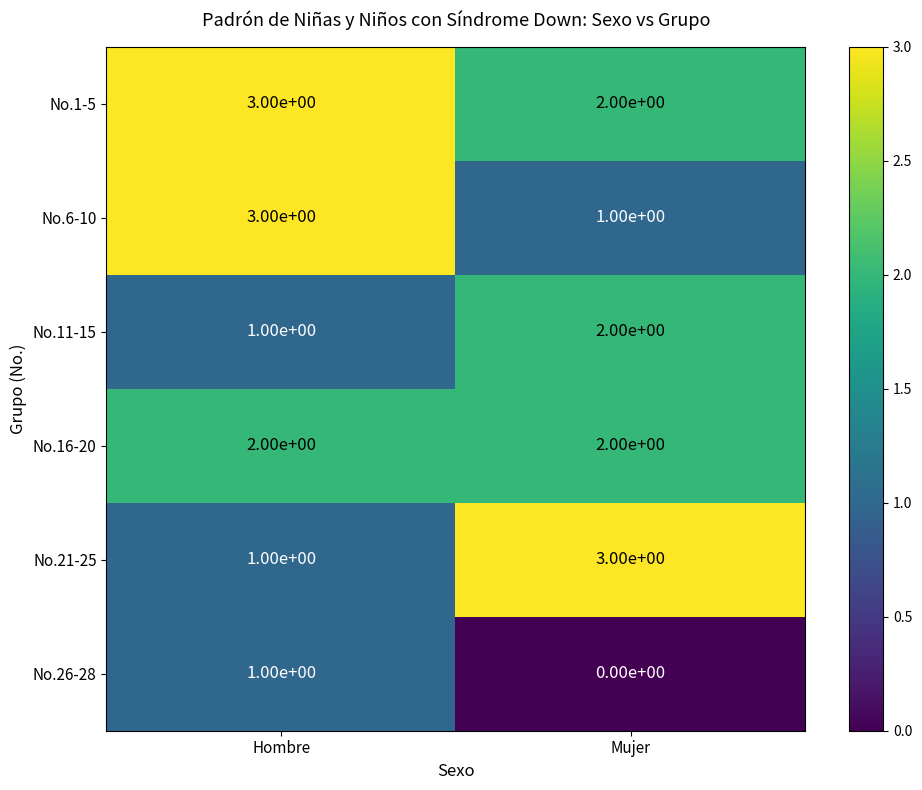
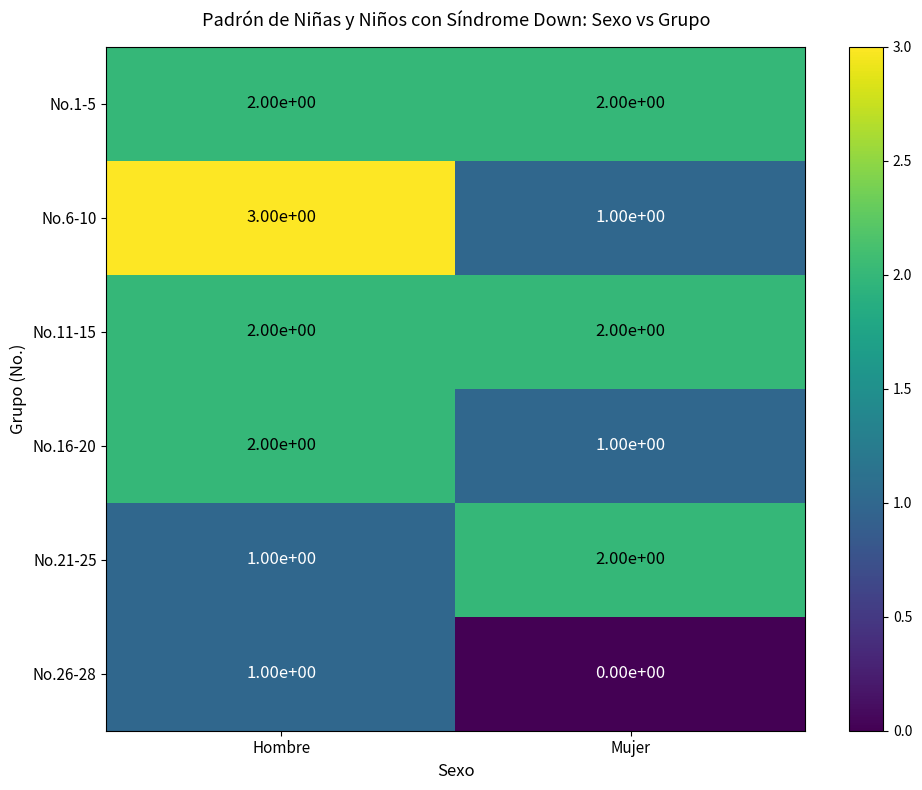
No.1-5, Hombre: 3.00e+00 -> 2.00e+00
No.11-15, Hombre: 1.00e+00 -> 2.00e+00
No.16-20, Mujer: 2.00e+00 -> 1.00e+00
No.21-25, Mujer: 3.00e+00 -> 2.00e+00
